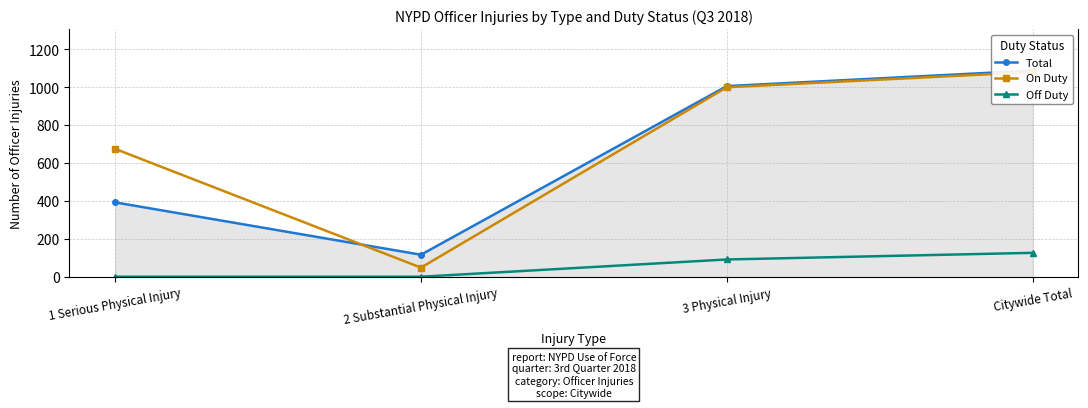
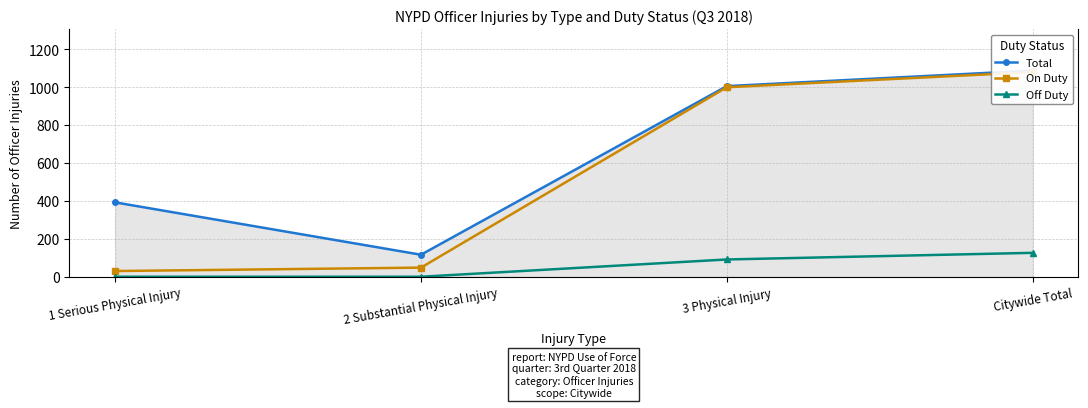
On Duty, 1 Serious Physical Injury: 680 -> 30
